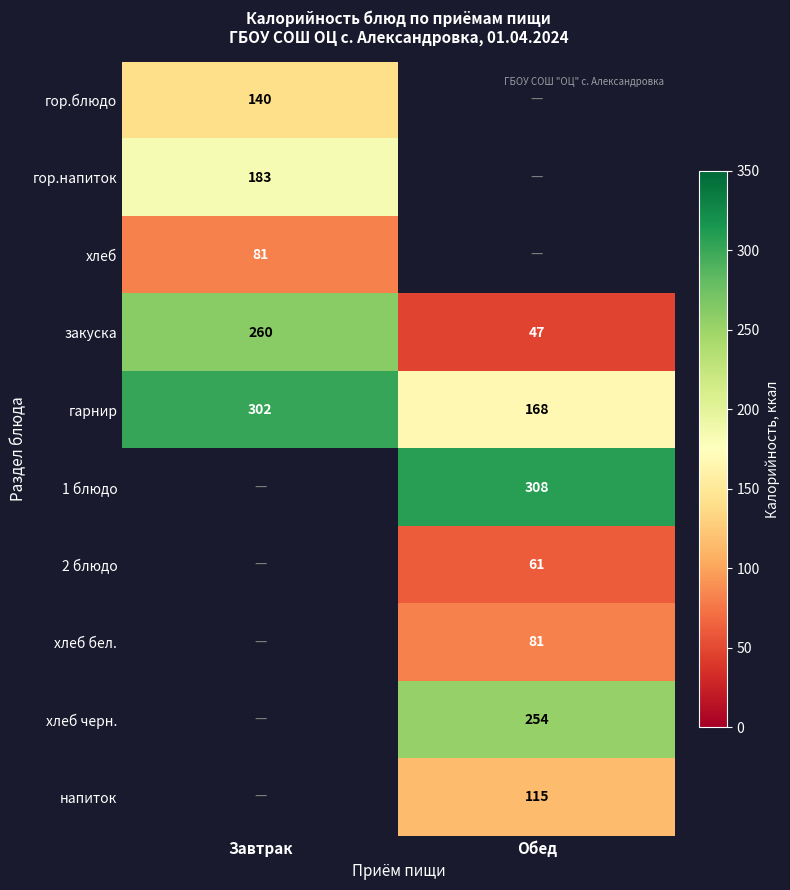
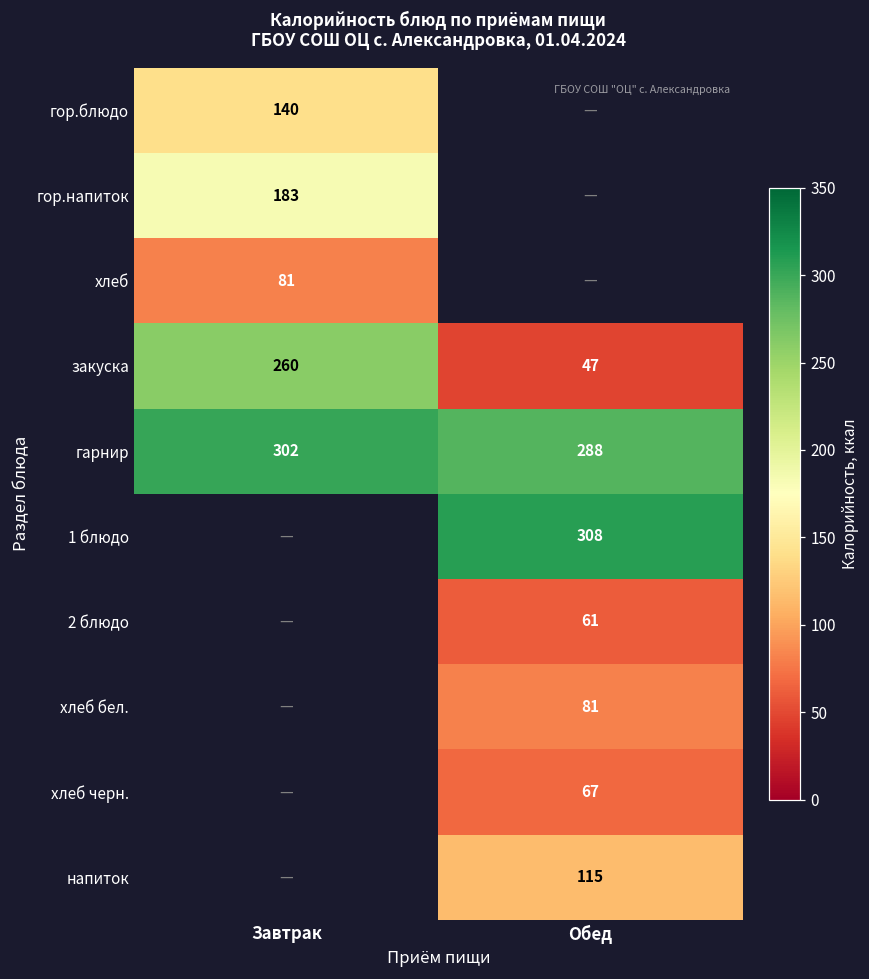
гарнир, Обед: 168 -> 288
хлеб черн., Обед: 254 -> 67
